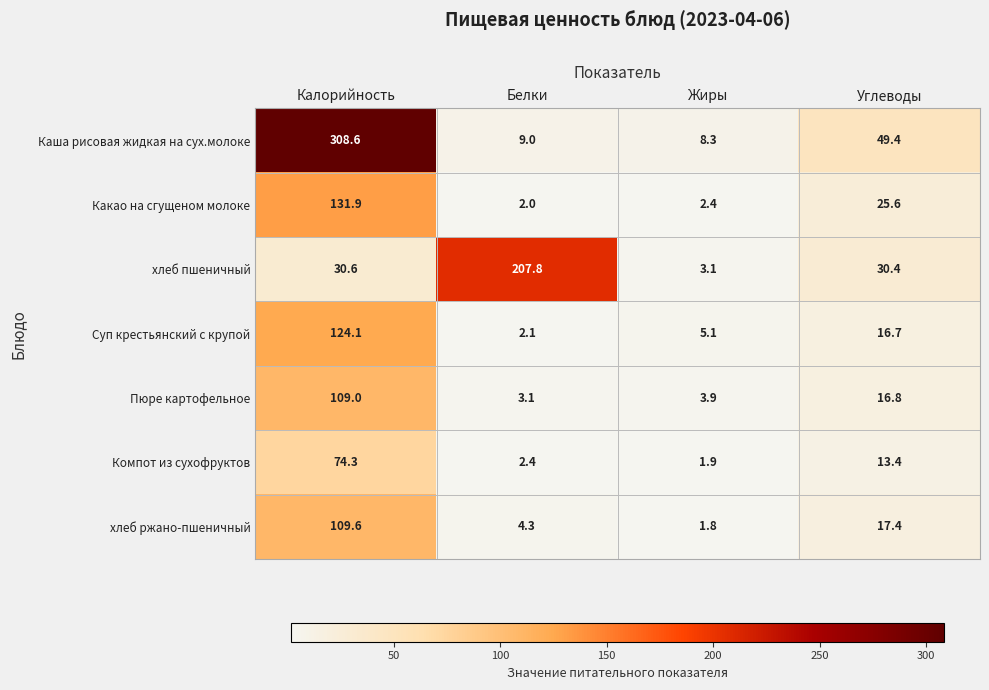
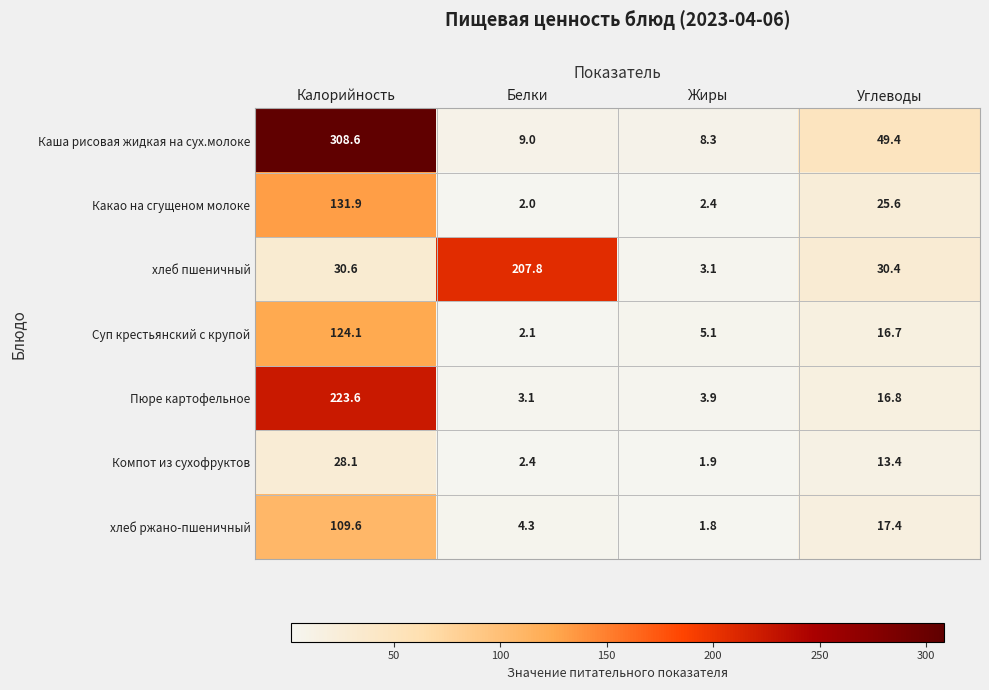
Пюре картофельное, Калорийность: 109.0 -> 223.6
Компот из сухофруктов, Калорийность: 74.3 -> 28.1
